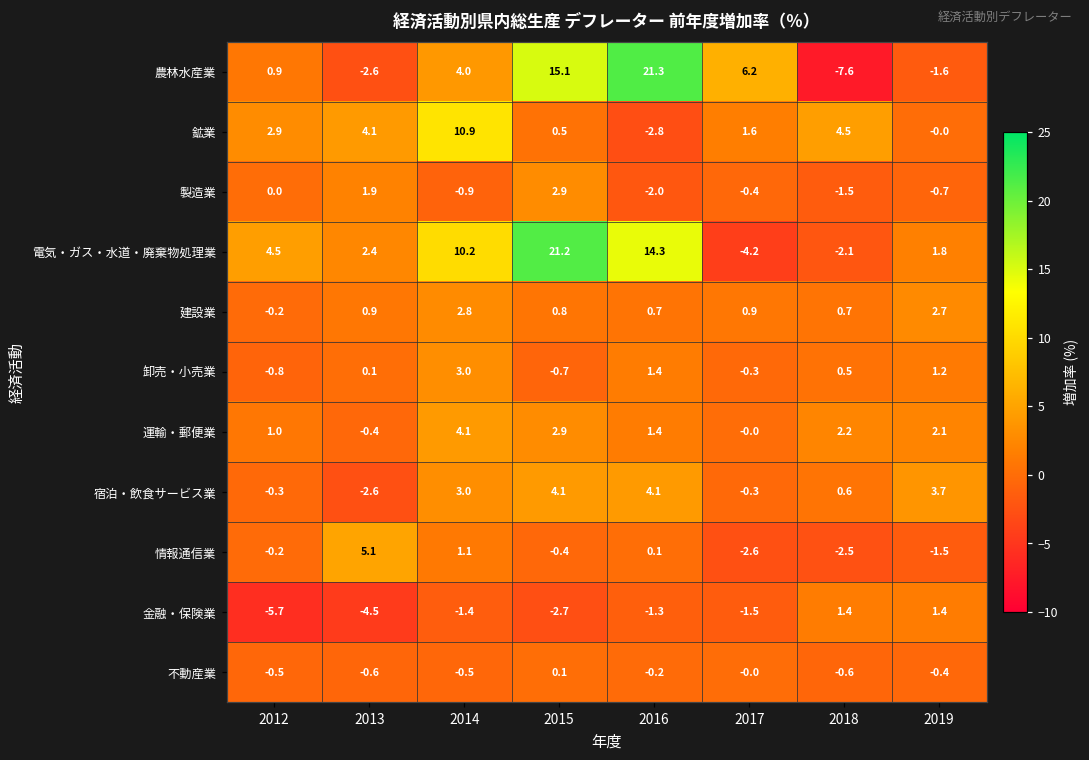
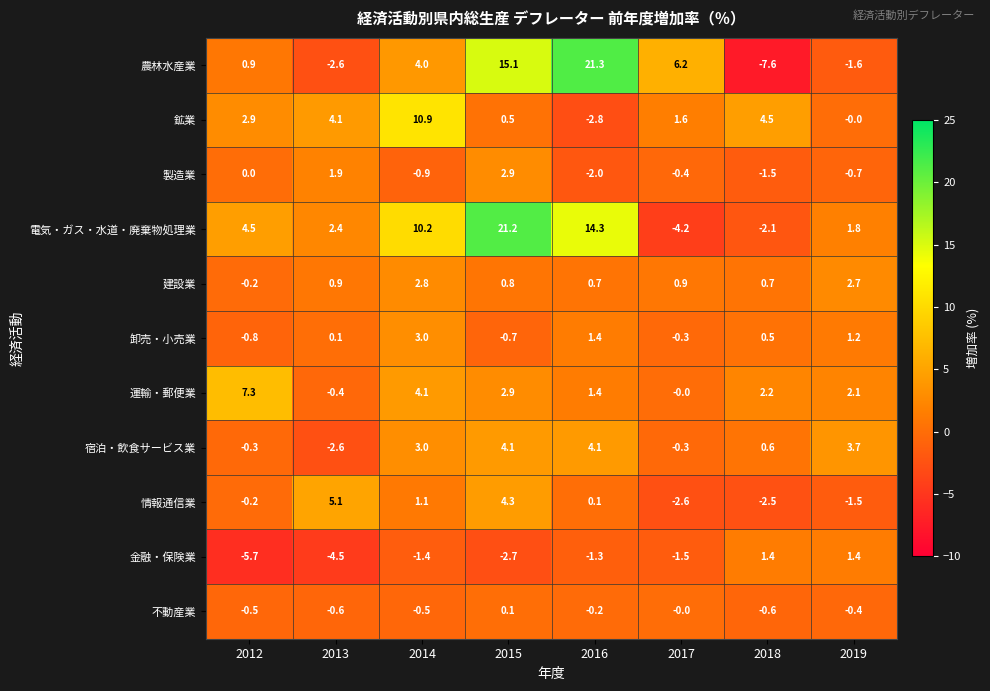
運輸・郵便業, 2012: 1.0 -> 7.3
情報通信業, 2015: -0.4 -> 4.3
